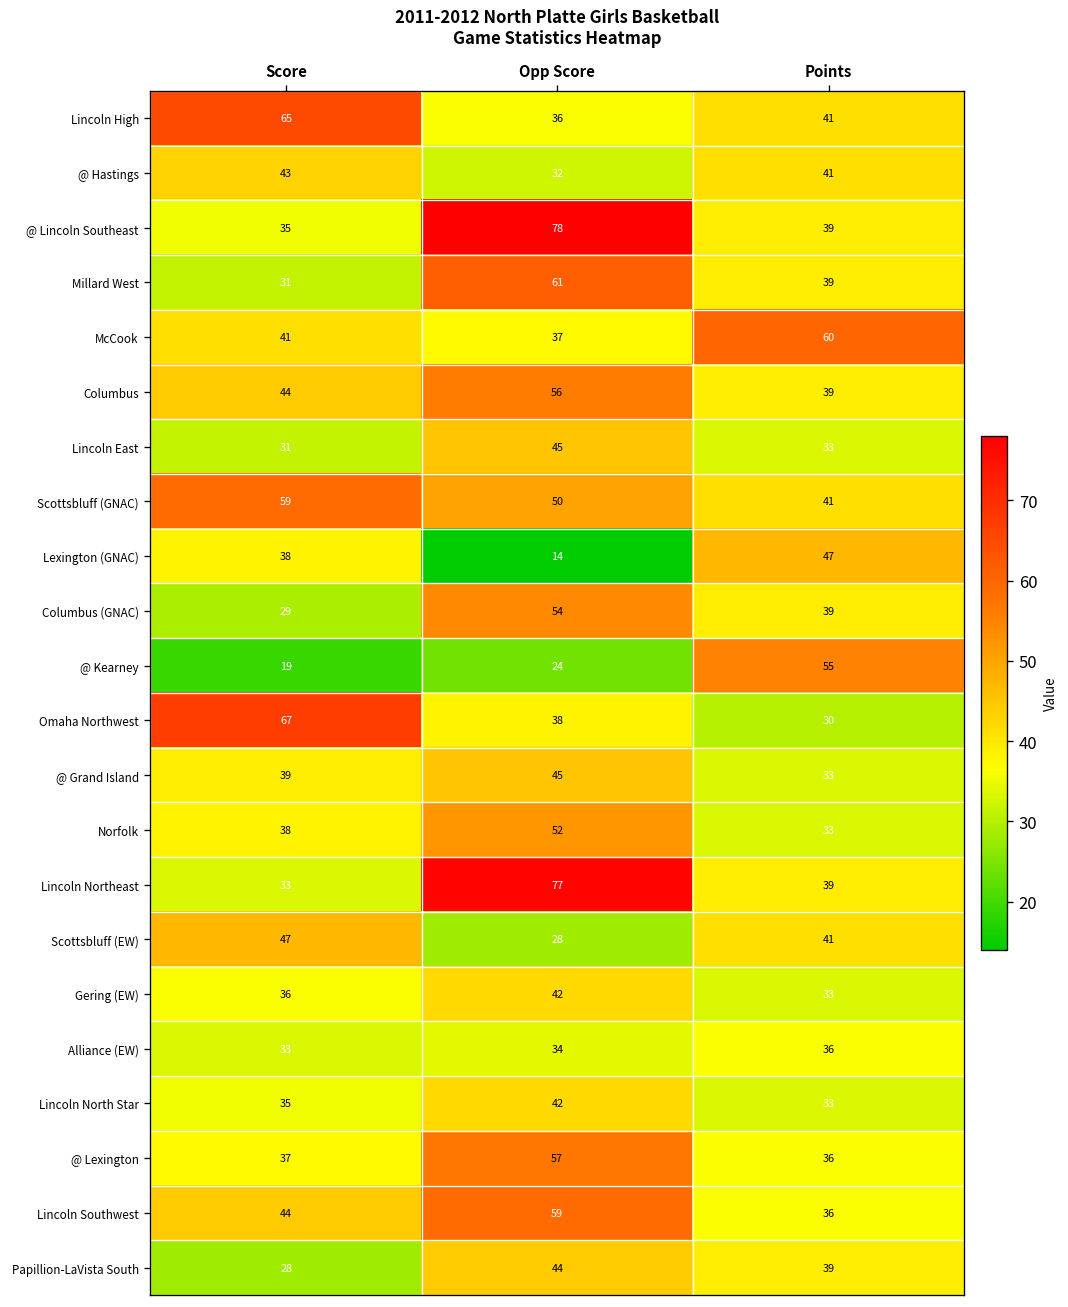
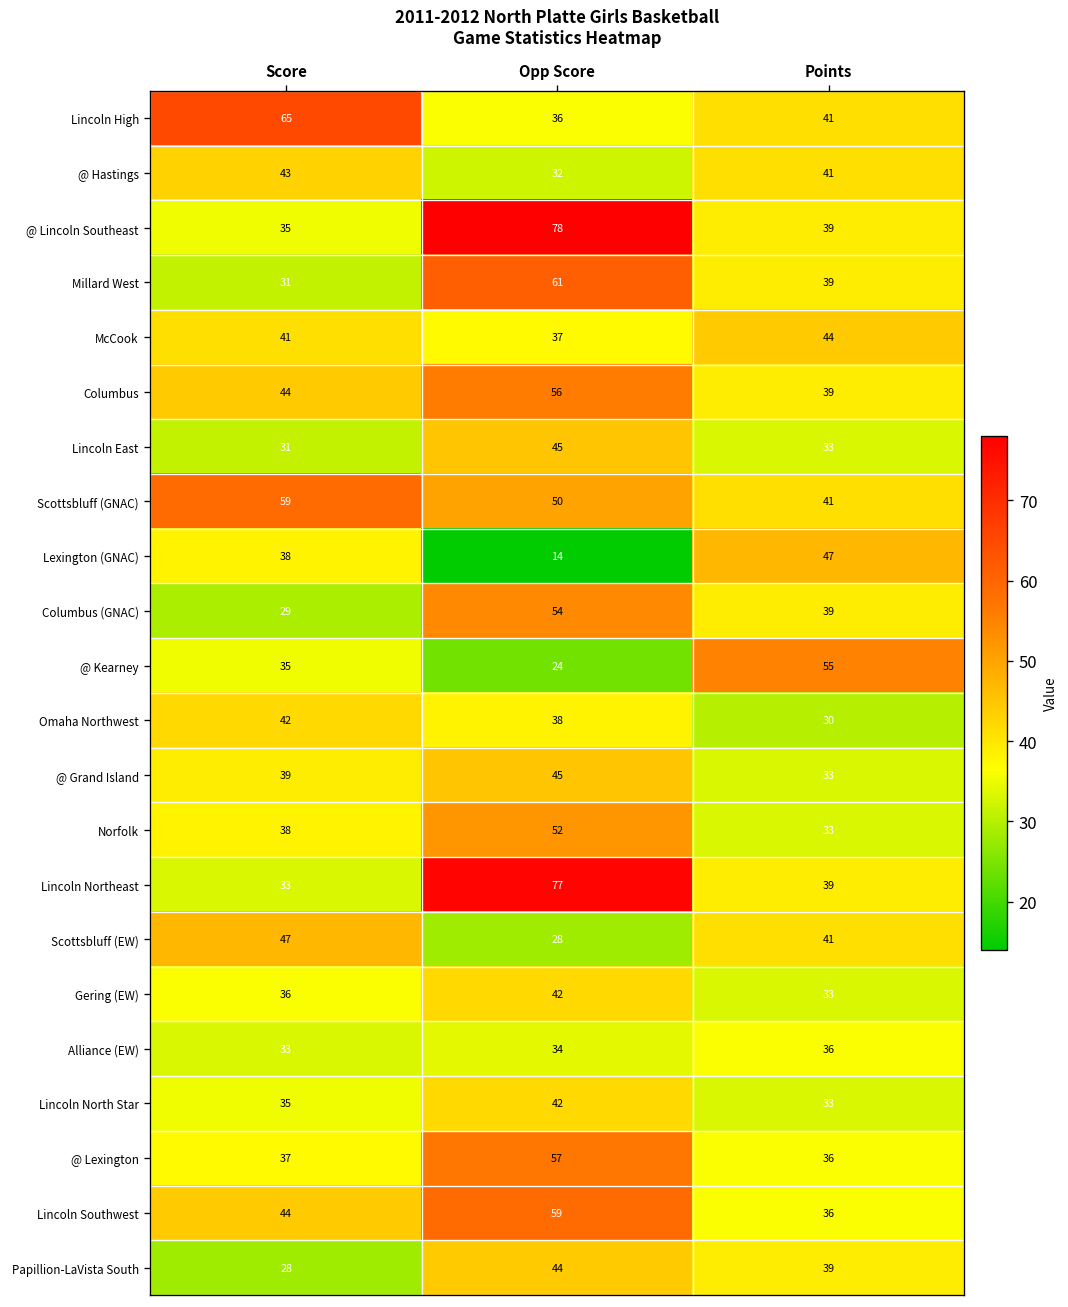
McCook, Points: 60 -> 44
@ Kearney, Score: 19 -> 35
Omaha Northwest, Score: 67 -> 42
